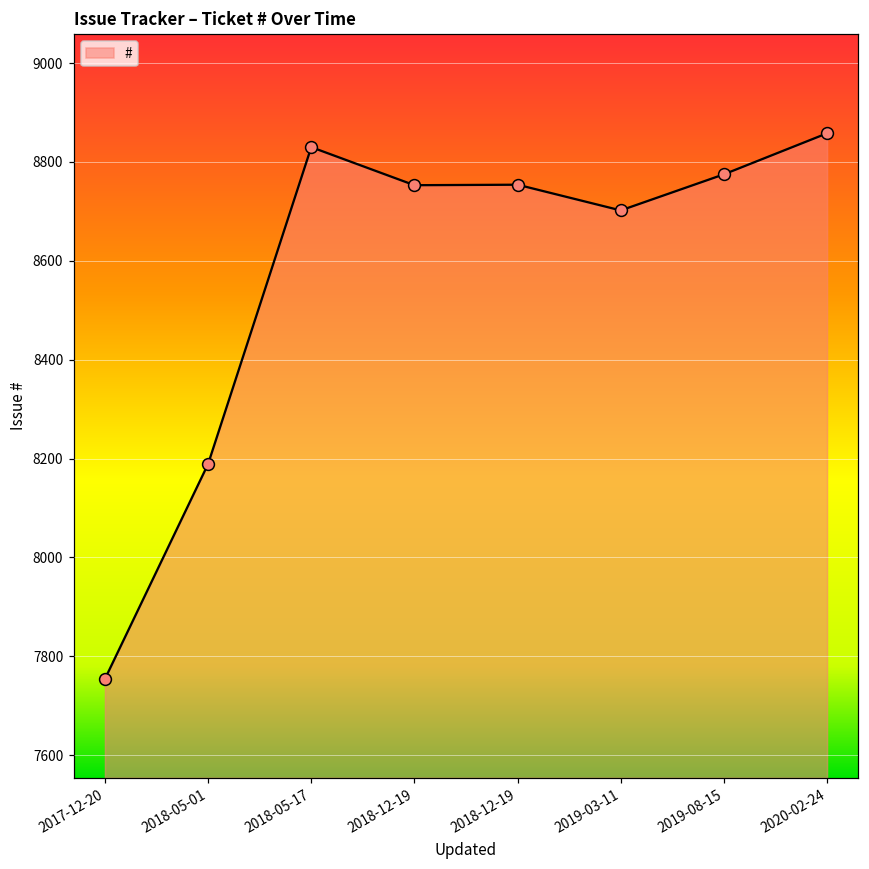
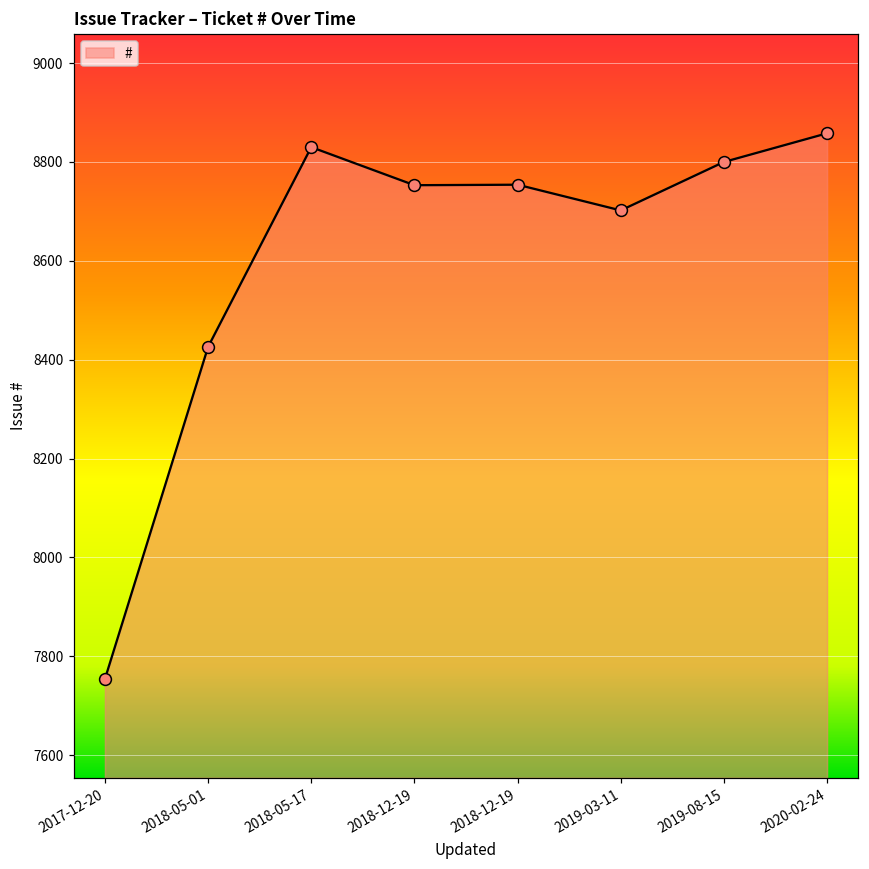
2018-05-01: 8190 -> 8430
2019-08-15: 8780 -> 8800
